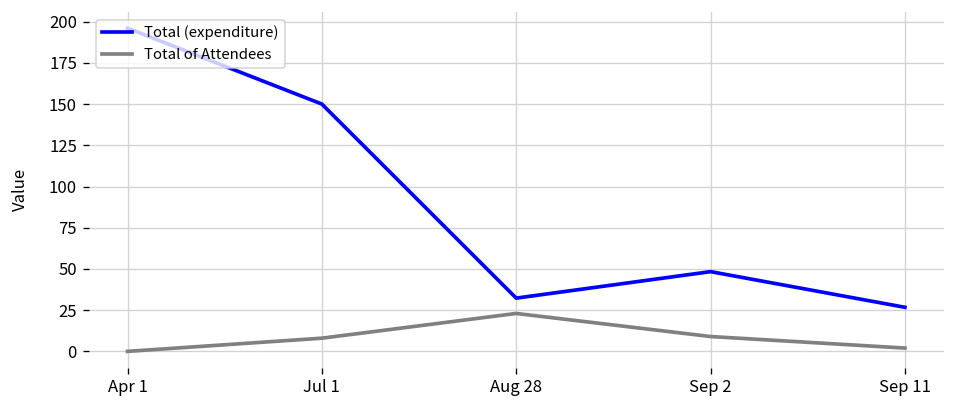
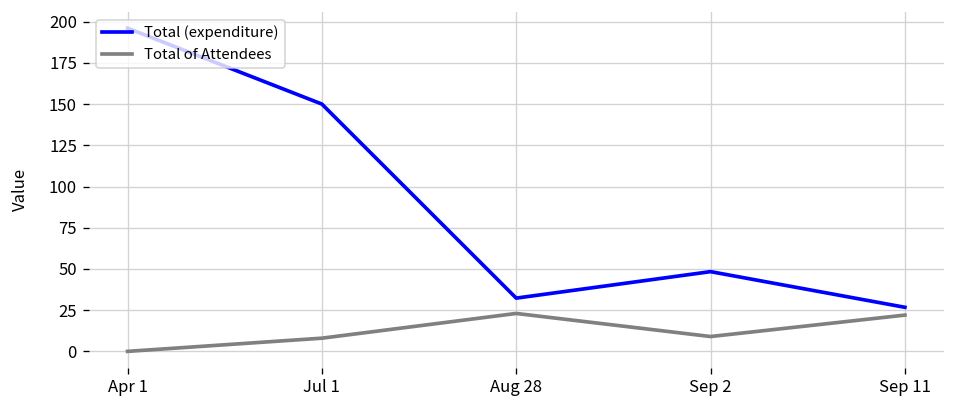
Total of Attendees, Sep 11: 2 -> 22
